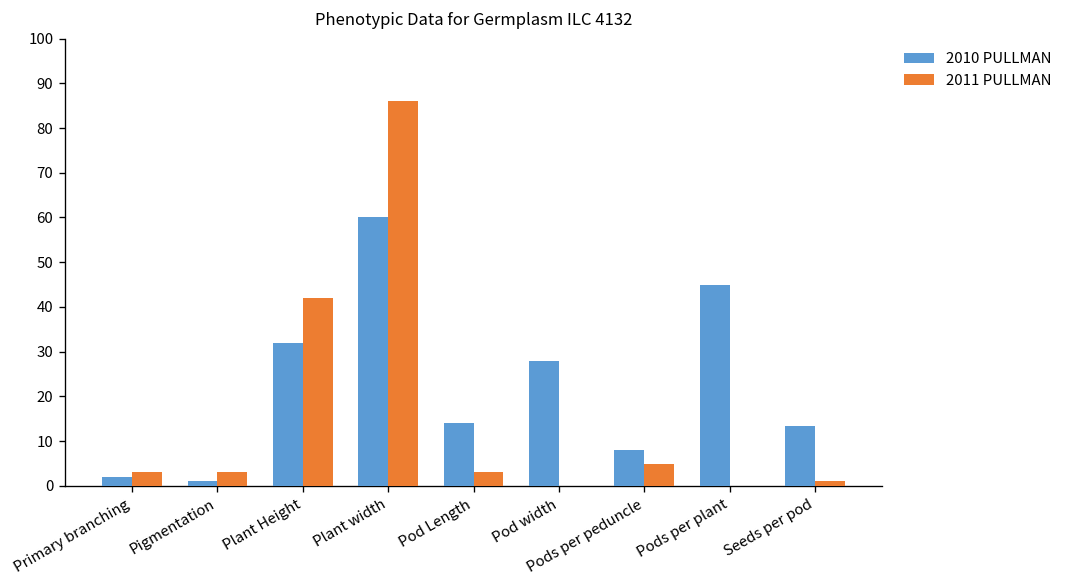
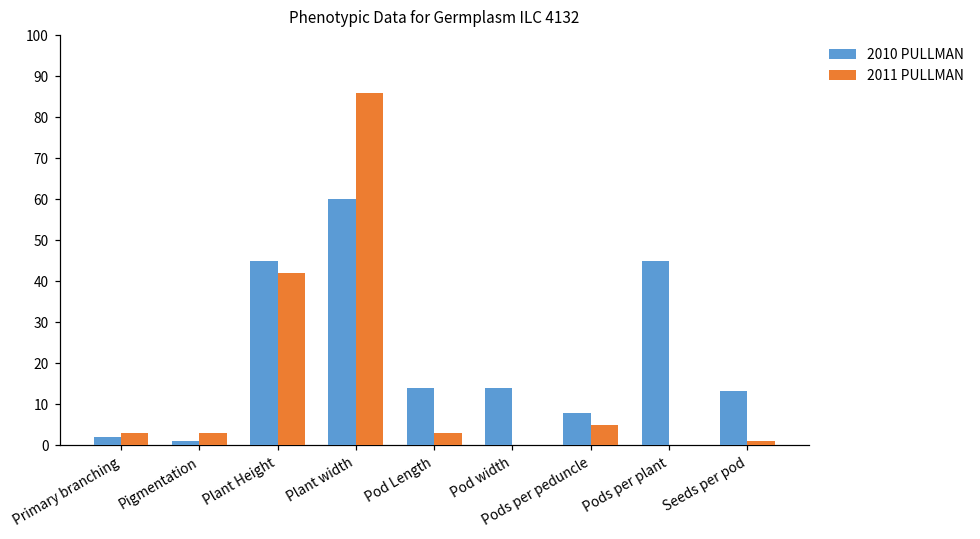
2010 PULLMAN, Plant Height: 32 -> 45
2010 PULLMAN, Pod width: 28 -> 14
